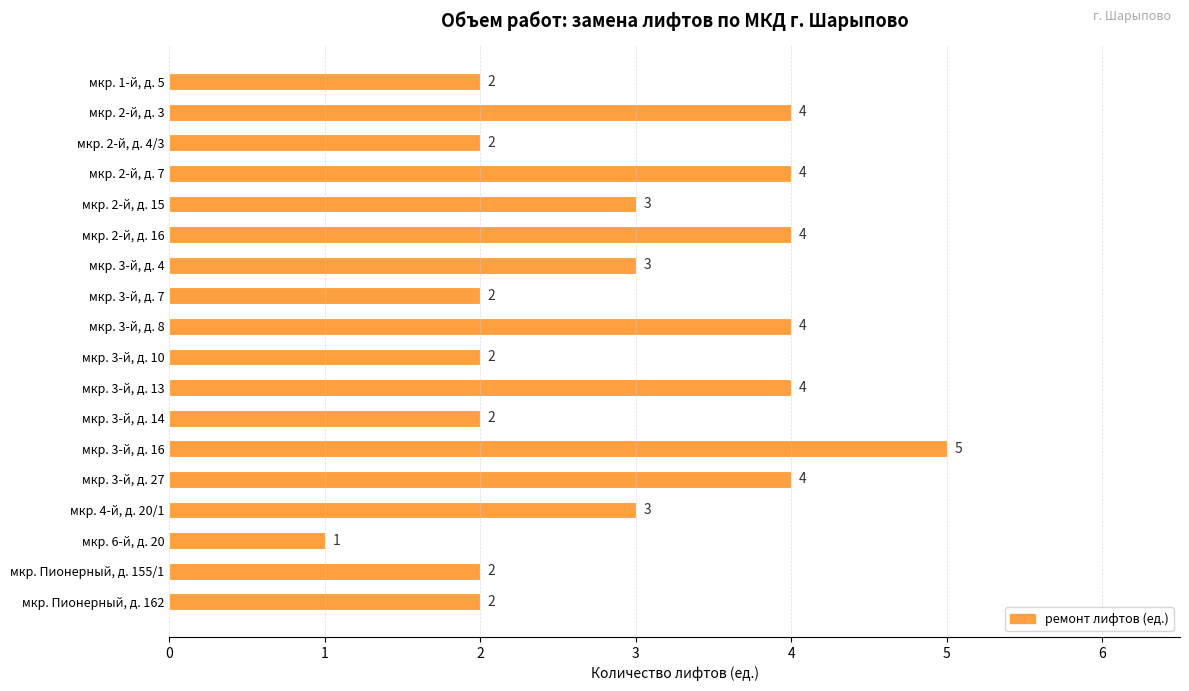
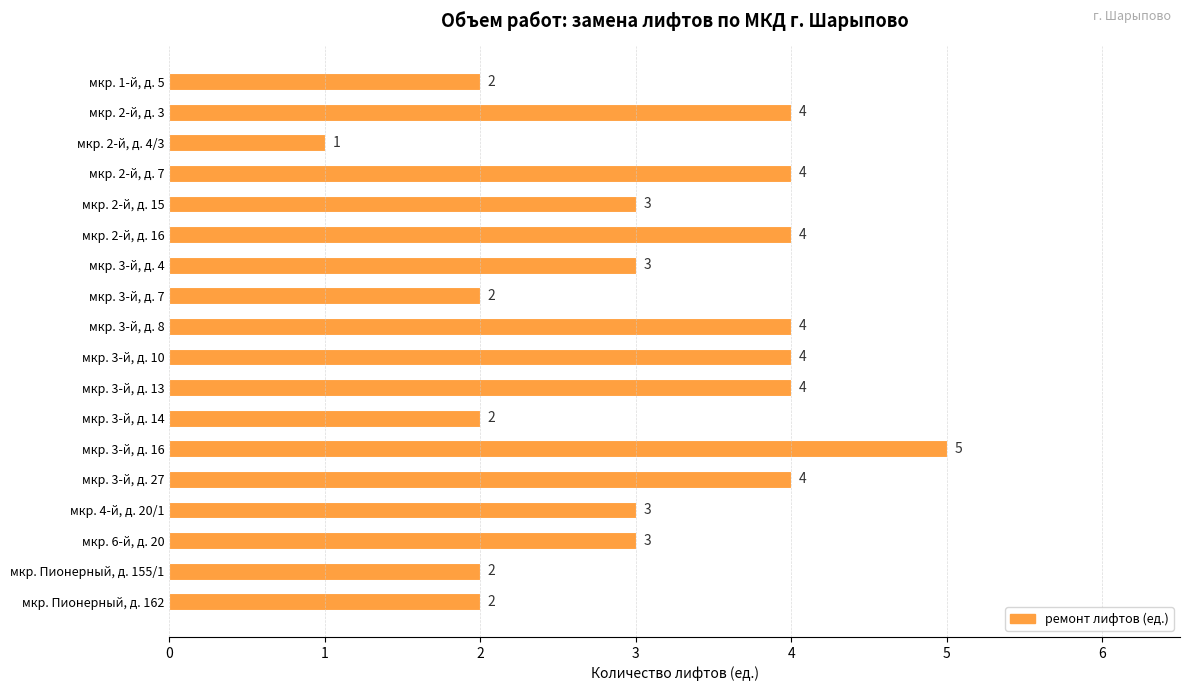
мкр. 2-й, д. 4/3: 2 -> 1
мкр. 3-й, д. 10: 2 -> 4
мкр. 6-й, д. 20: 1 -> 3
